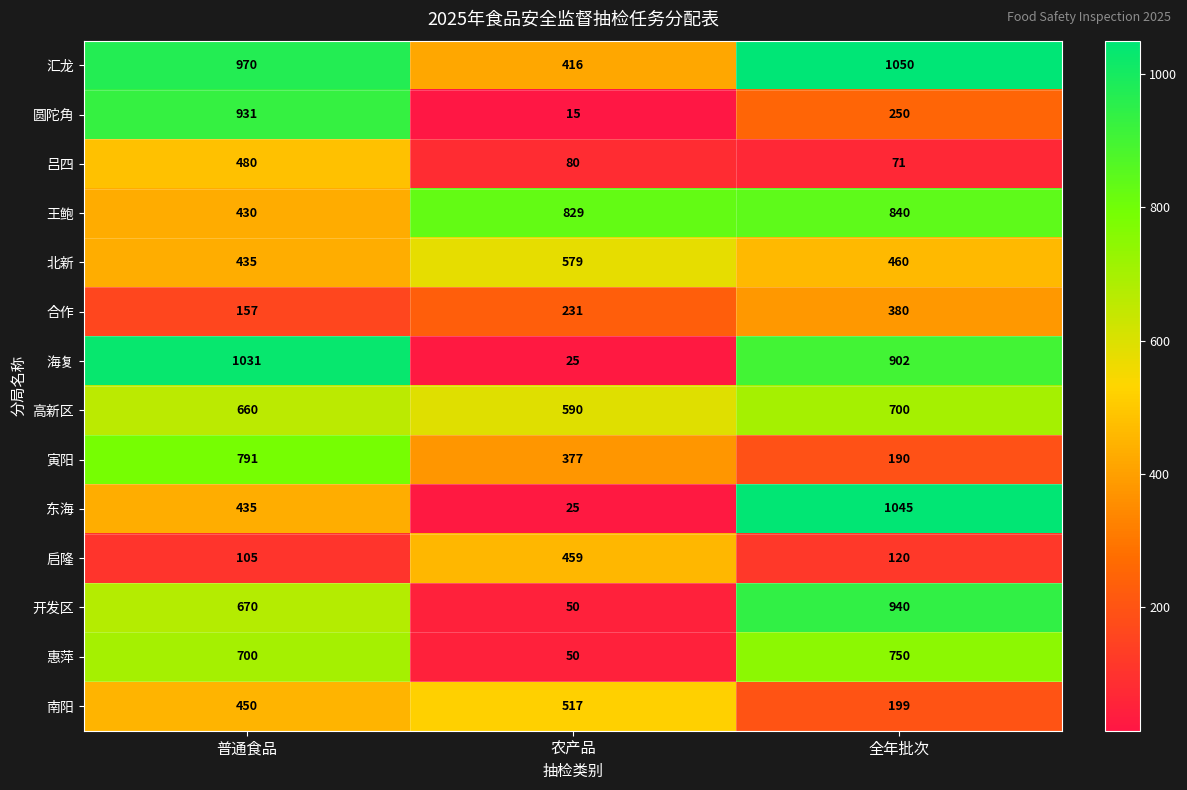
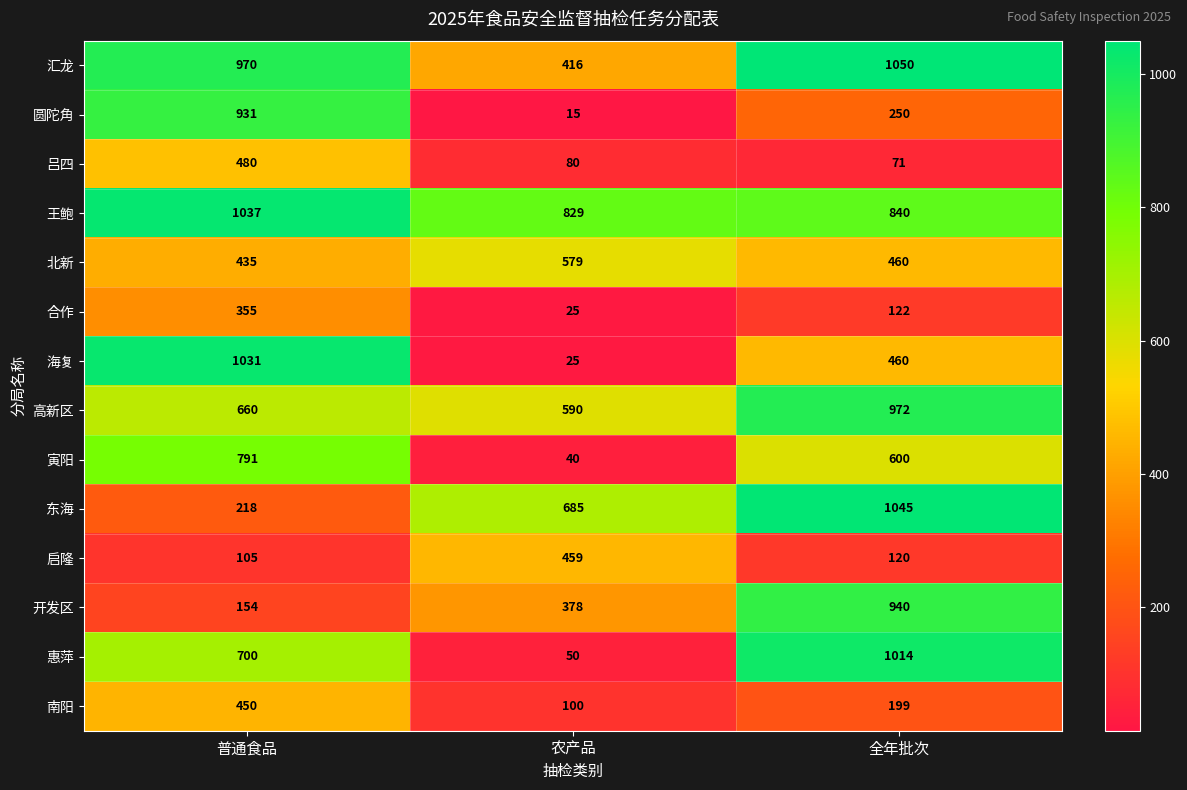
王鲍, 普通食品: 430 -> 1037
合作, 普通食品: 157 -> 355
合作, 农产品: 231 -> 25
合作, 全年批次: 380 -> 122
海复, 全年批次: 902 -> 460
高新区, 全年批次: 700 -> 972
寅阳, 农产品: 377 -> 40
寅阳, 全年批次: 190 -> 600
东海, 普通食品: 435 -> 218
东海, 农产品: 25 -> 685
开发区, 普通食品: 670 -> 154
开发区, 农产品: 50 -> 378
惠萍, 全年批次: 750 -> 1014
南阳, 农产品: 517 -> 100
